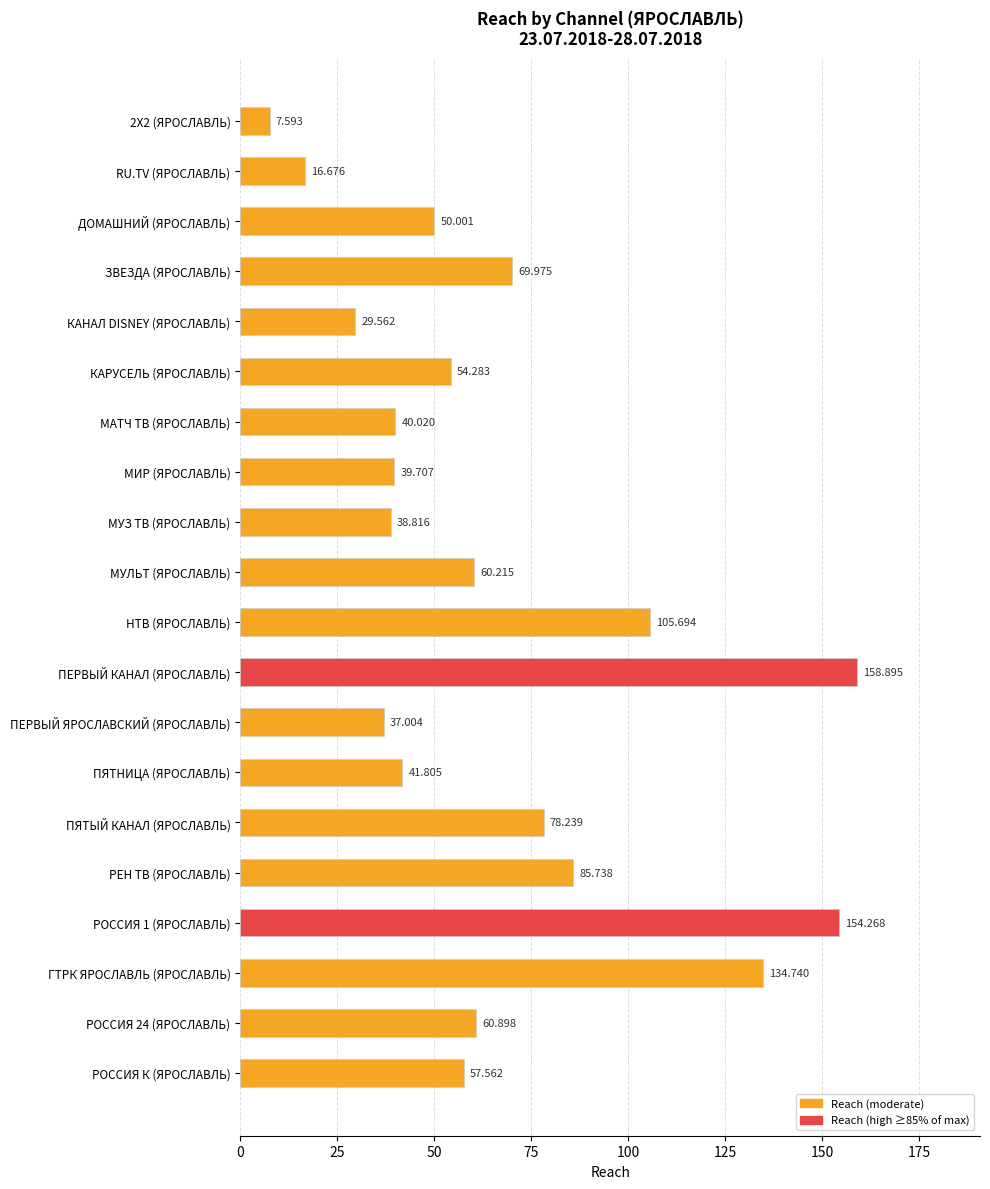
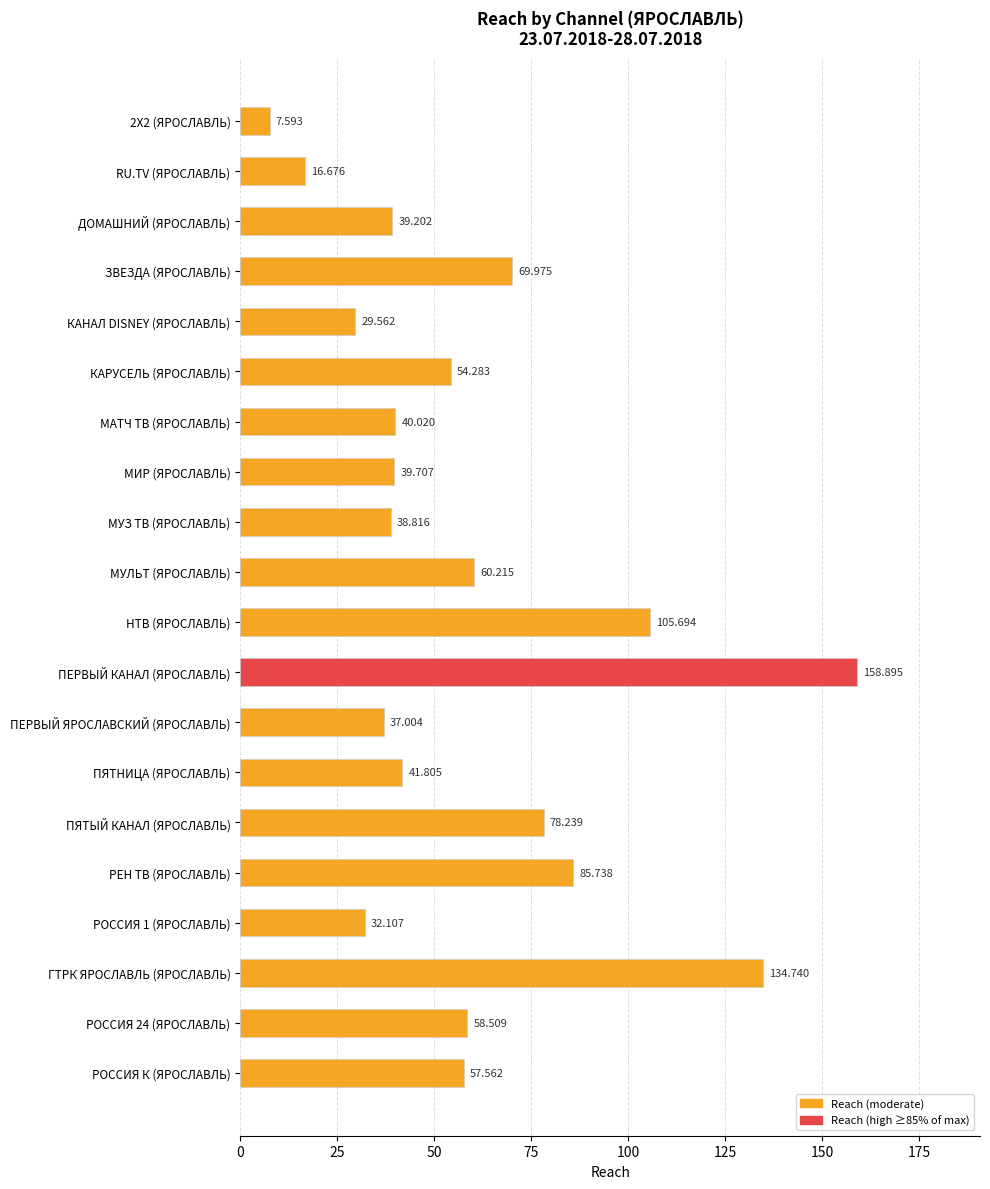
ДОМАШНИЙ (ЯРОСЛАВЛЬ): 50.001 -> 39.202
РОССИЯ 1 (ЯРОСЛАВЛЬ): 154.268 -> 32.107
РОССИЯ 24 (ЯРОСЛАВЛЬ): 60.898 -> 58.509
